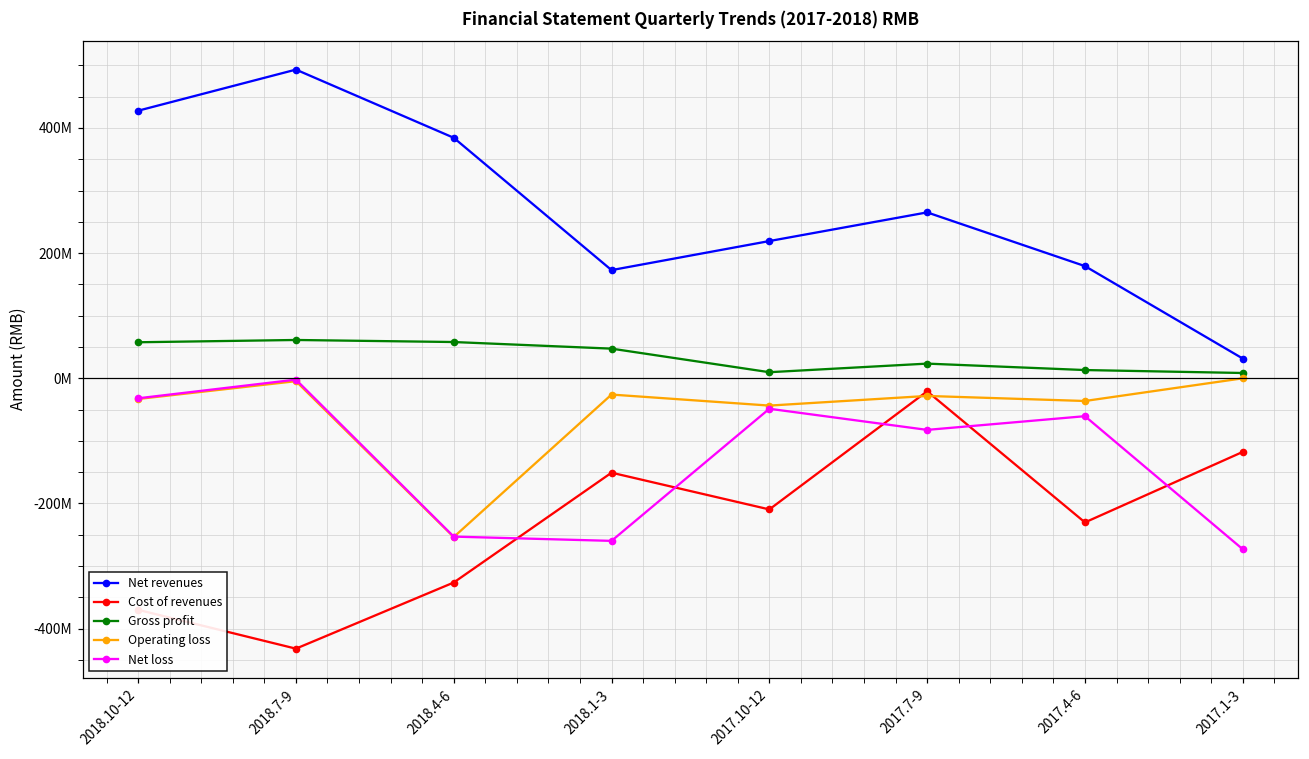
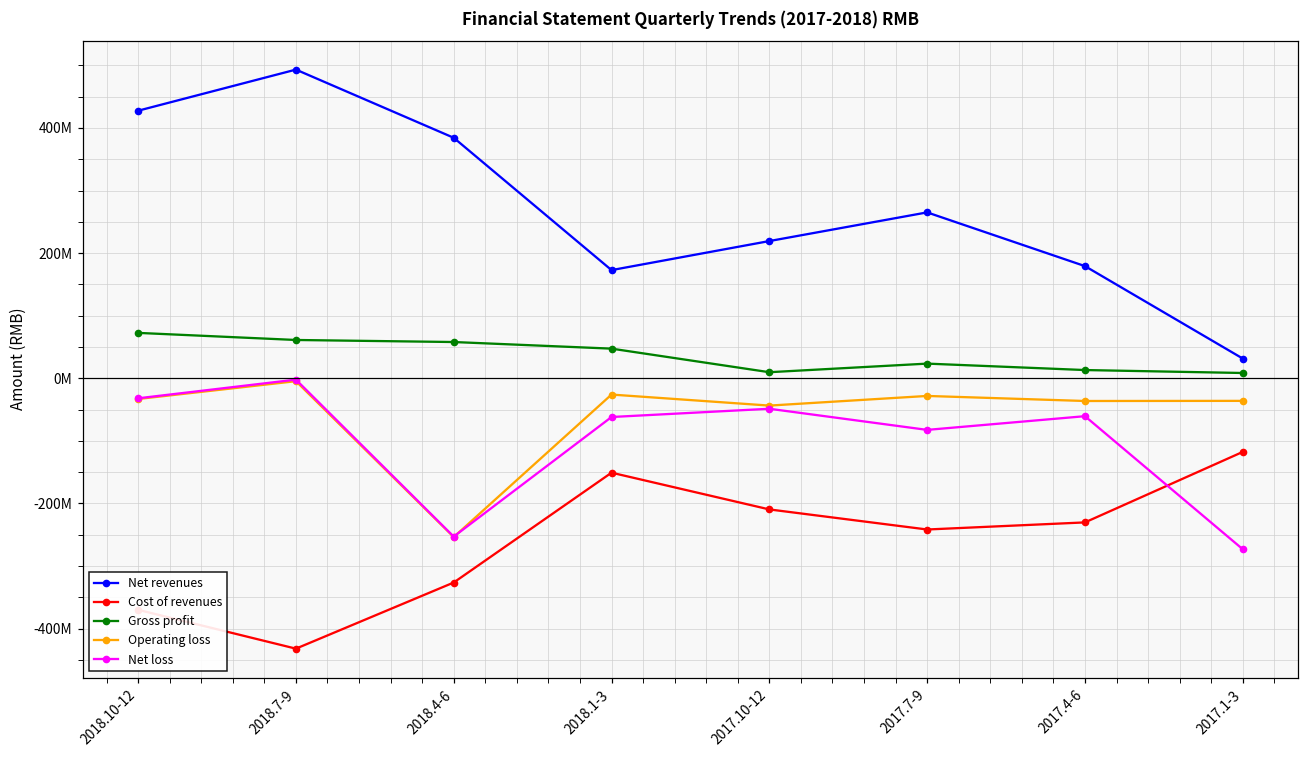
Gross profit, 2018.10-12: 60000000 -> 70000000
Net loss, 2018.1-3: -260000000 -> -60000000
Cost of revenues, 2017.7-9: -20000000 -> -240000000
Operating loss, 2017.1-3: 0 -> -40000000
